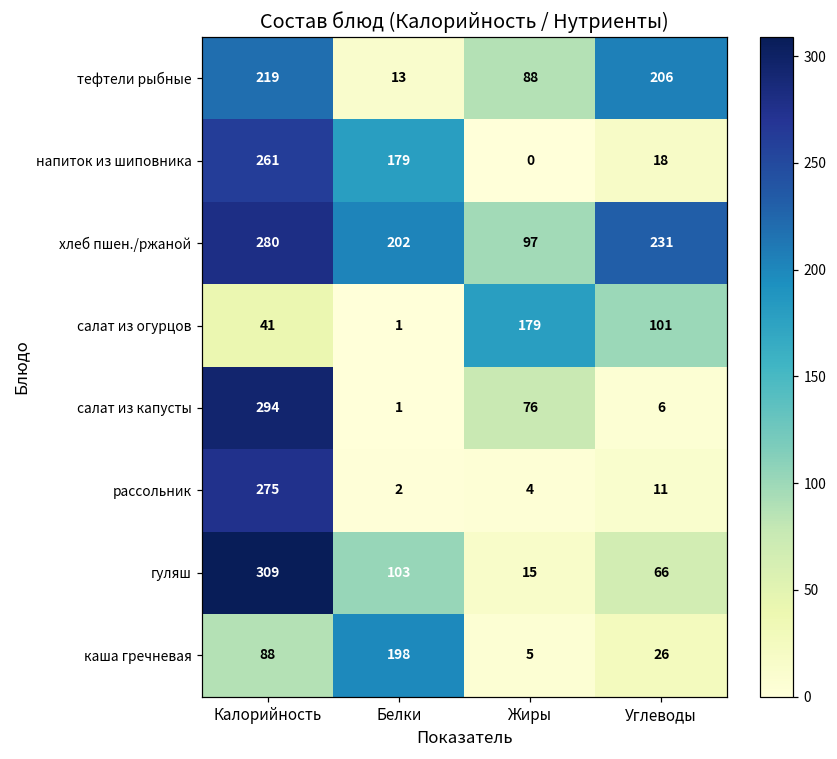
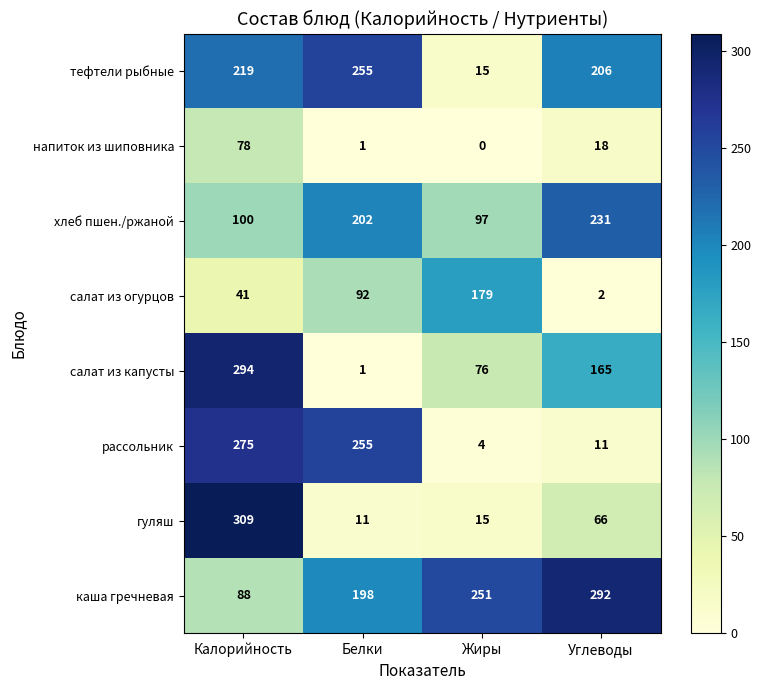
тефтели рыбные, Белки: 13 -> 255
тефтели рыбные, Жиры: 88 -> 15
напиток из шиповника, Калорийность: 261 -> 78
напиток из шиповника, Белки: 179 -> 1
хлеб пшен./ржаной, Калорийность: 280 -> 100
салат из огурцов, Белки: 1 -> 92
салат из огурцов, Углеводы: 101 -> 2
салат из капусты, Углеводы: 6 -> 165
рассольник, Белки: 2 -> 255
гуляш, Белки: 103 -> 11
каша гречневая, Жиры: 5 -> 251
каша гречневая, Углеводы: 26 -> 292
